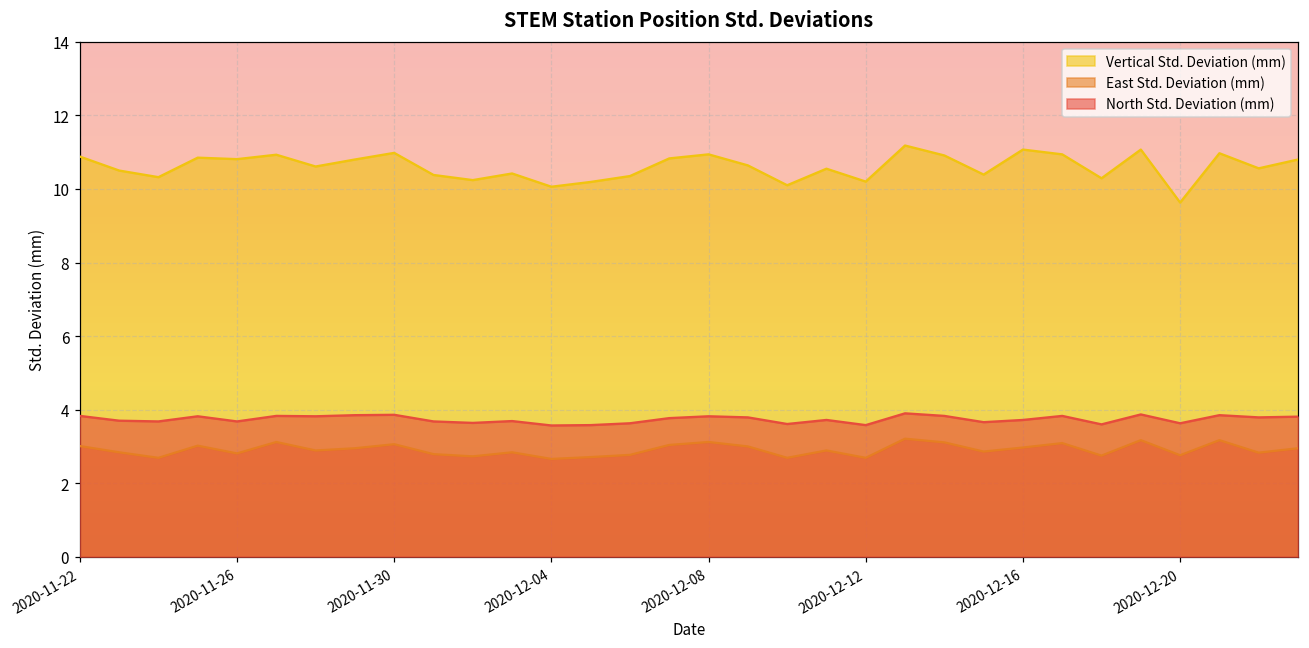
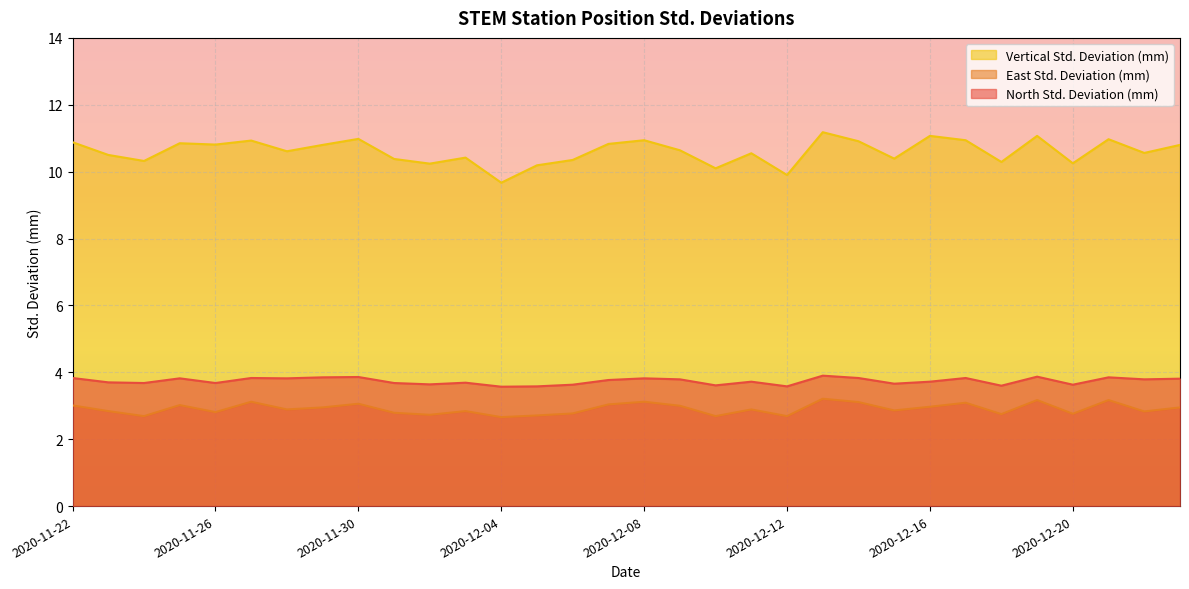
Vertical Std. Deviation (mm), 2020-12-04: 10.1 -> 9.7
Vertical Std. Deviation (mm), 2020-12-12: 10.2 -> 9.9
Vertical Std. Deviation (mm), 2020-12-20: 9.6 -> 10.3
